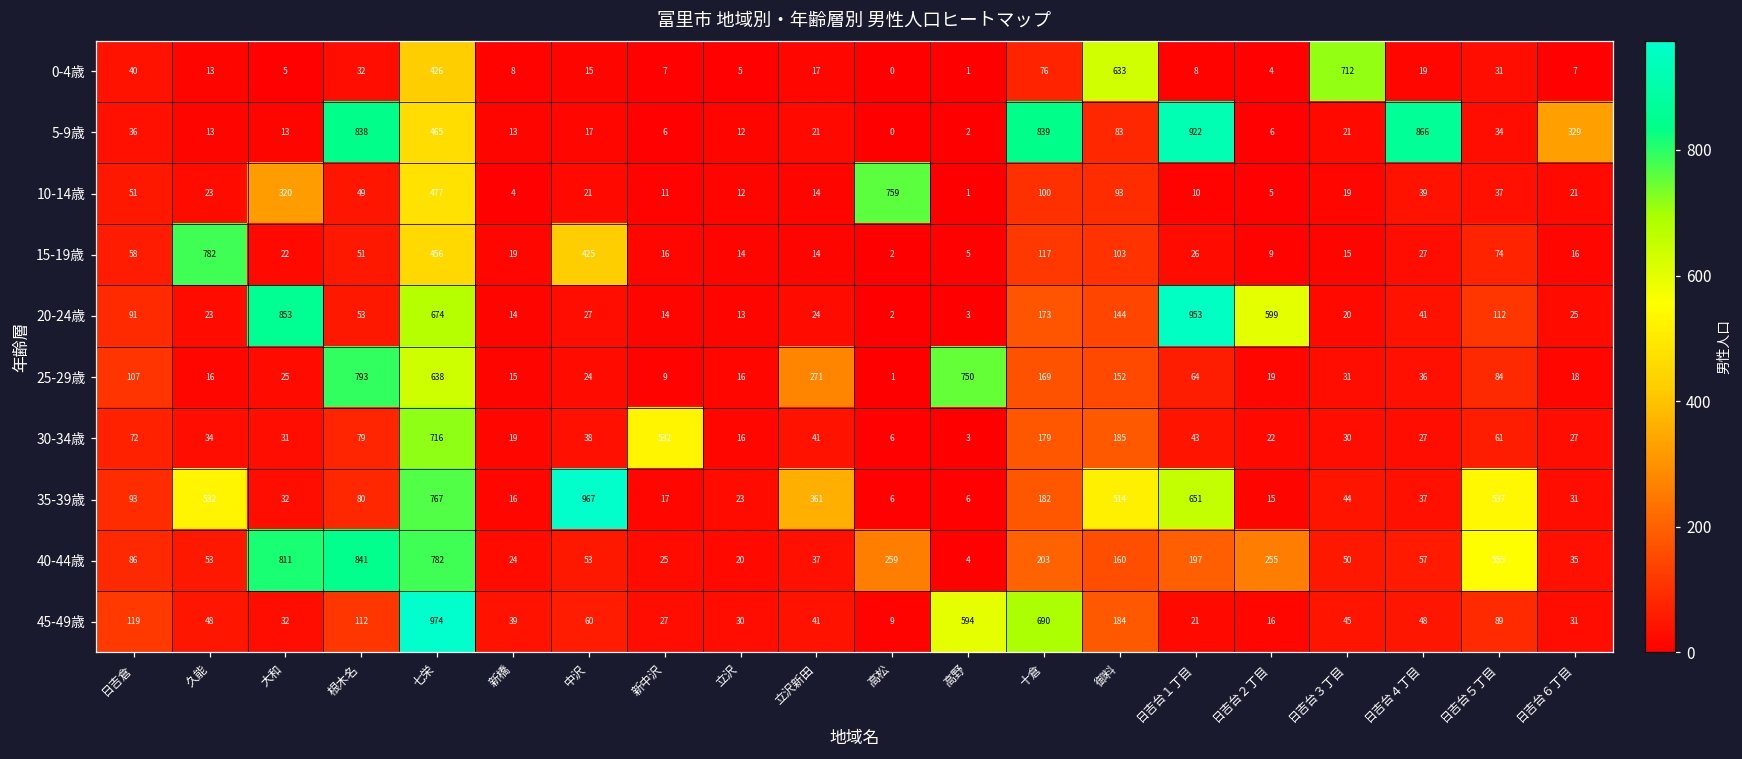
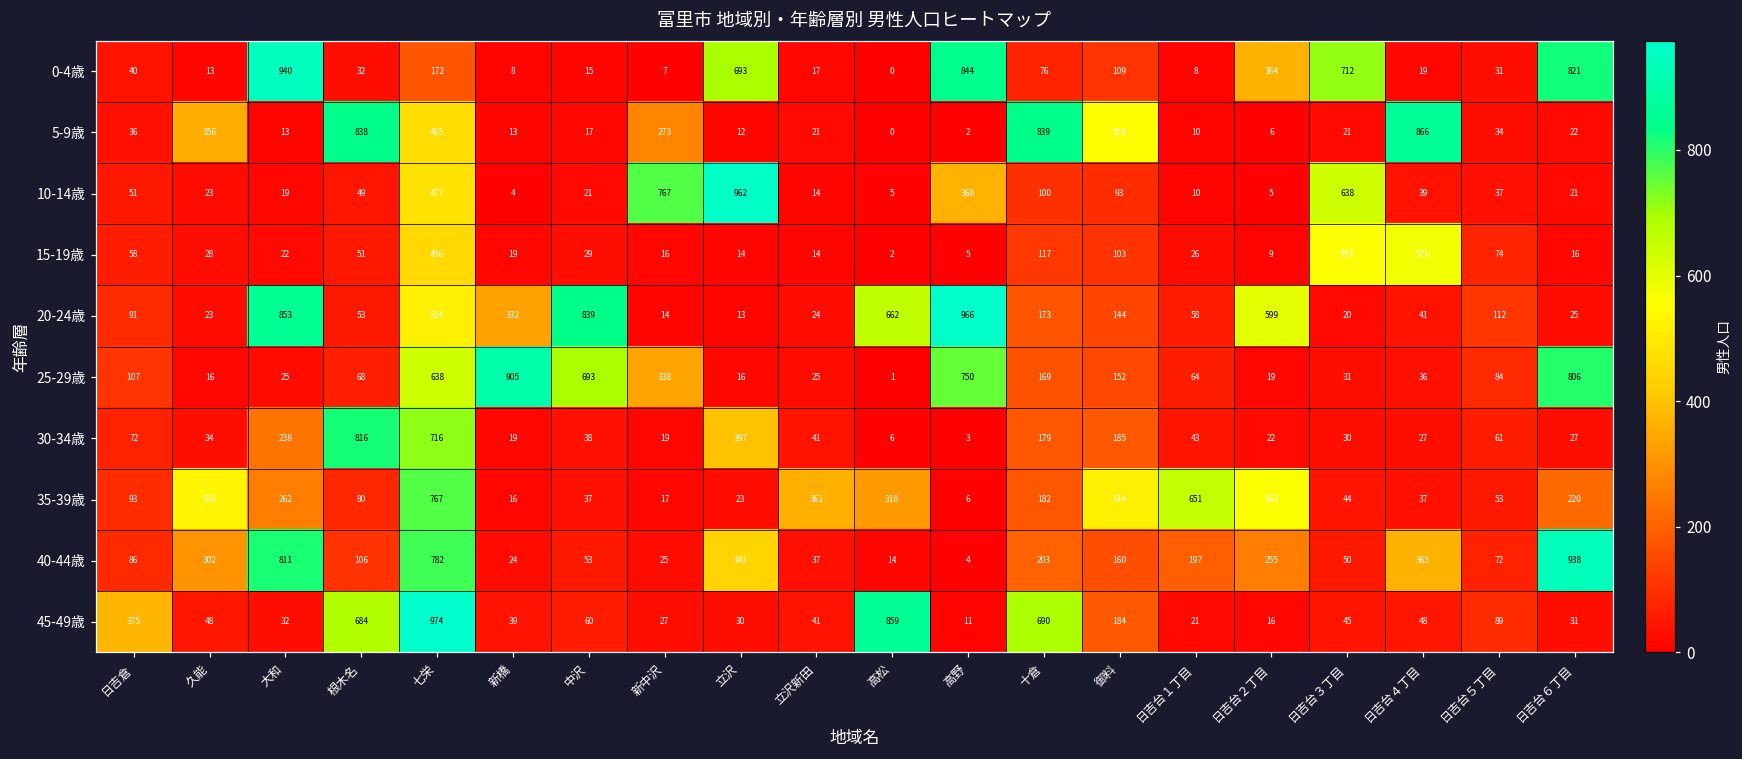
0-4歳, 大和: 5 -> 940
0-4歳, 七栄: 426 -> 172
0-4歳, 立沢: 5 -> 693
0-4歳, 高野: 1 -> 844
0-4歳, 御料: 633 -> 109
0-4歳, 日吉台２丁目: 4 -> 364
0-4歳, 日吉台６丁目: 7 -> 821
5-9歳, 久能: 13 -> 356
5-9歳, 新中沢: 6 -> 273
5-9歳, 御料: 83 -> 553
5-9歳, 日吉台１丁目: 922 -> 10
5-9歳, 日吉台６丁目: 329 -> 22
10-14歳, 大和: 320 -> 19
10-14歳, 新中沢: 11 -> 767
10-14歳, 立沢: 12 -> 962
10-14歳, 高松: 759 -> 5
10-14歳, 高野: 1 -> 368
10-14歳, 日吉台３丁目: 19 -> 638
15-19歳, 久能: 782 -> 28
15-19歳, 中沢: 425 -> 29
15-19歳, 日吉台３丁目: 15 -> 553
15-19歳, 日吉台４丁目: 27 -> 576
20-24歳, 七栄: 674 -> 514
20-24歳, 新橋: 14 -> 332
20-24歳, 中沢: 27 -> 839
20-24歳, 高松: 2 -> 662
20-24歳, 高野: 3 -> 966
20-24歳, 日吉台１丁目: 953 -> 58
25-29歳, 根木名: 793 -> 68
25-29歳, 新橋: 15 -> 905
25-29歳, 中沢: 24 -> 693
25-29歳, 新中沢: 9 -> 338
25-29歳, 立沢新田: 271 -> 25
25-29歳, 日吉台６丁目: 18 -> 806
30-34歳, 大和: 31 -> 238
30-34歳, 根木名: 79 -> 816
30-34歳, 新中沢: 532 -> 19
30-34歳, 立沢: 16 -> 397
35-39歳, 大和: 32 -> 262
35-39歳, 中沢: 967 -> 37
35-39歳, 高松: 6 -> 318
35-39歳, 日吉台２丁目: 15 -> 563
35-39歳, 日吉台５丁目: 537 -> 53
35-39歳, 日吉台６丁目: 31 -> 220
40-44歳, 久能: 53 -> 302
40-44歳, 根木名: 841 -> 106
40-44歳, 立沢: 20 -> 441
40-44歳, 高松: 259 -> 14
40-44歳, 日吉台４丁目: 57 -> 365
40-44歳, 日吉台５丁目: 555 -> 72
40-44歳, 日吉台６丁目: 35 -> 938
45-49歳, 日吉倉: 119 -> 375
45-49歳, 根木名: 112 -> 684
45-49歳, 高松: 9 -> 859
45-49歳, 高野: 594 -> 11
